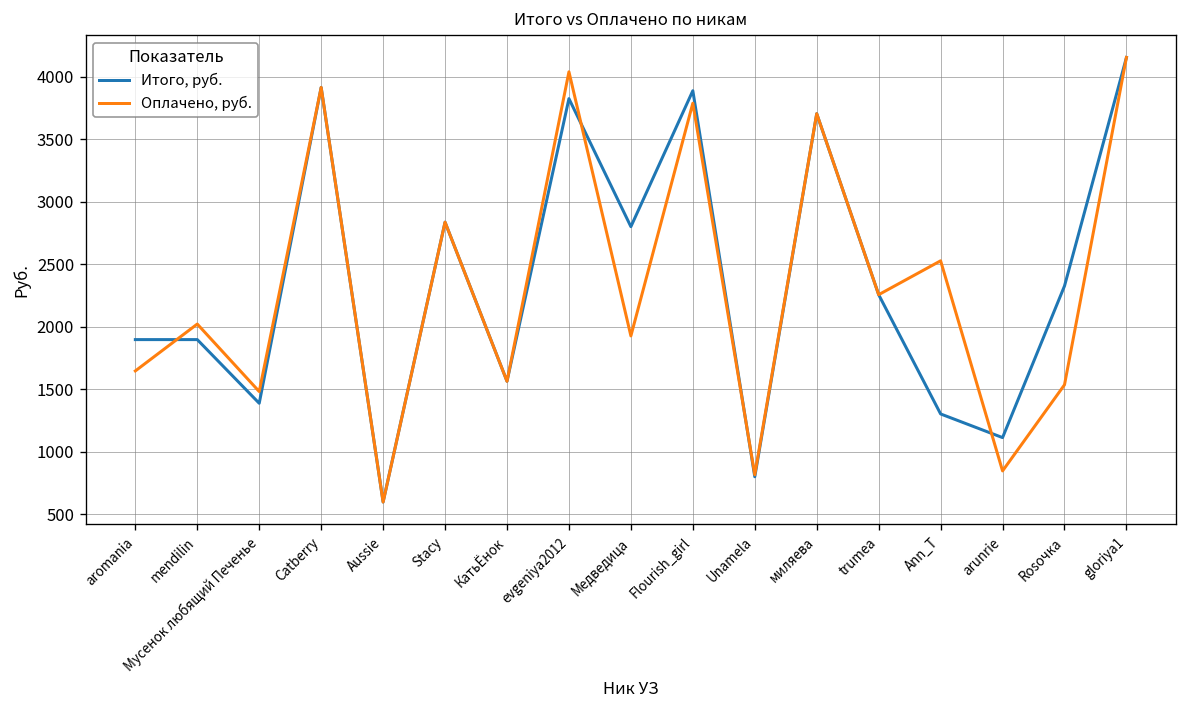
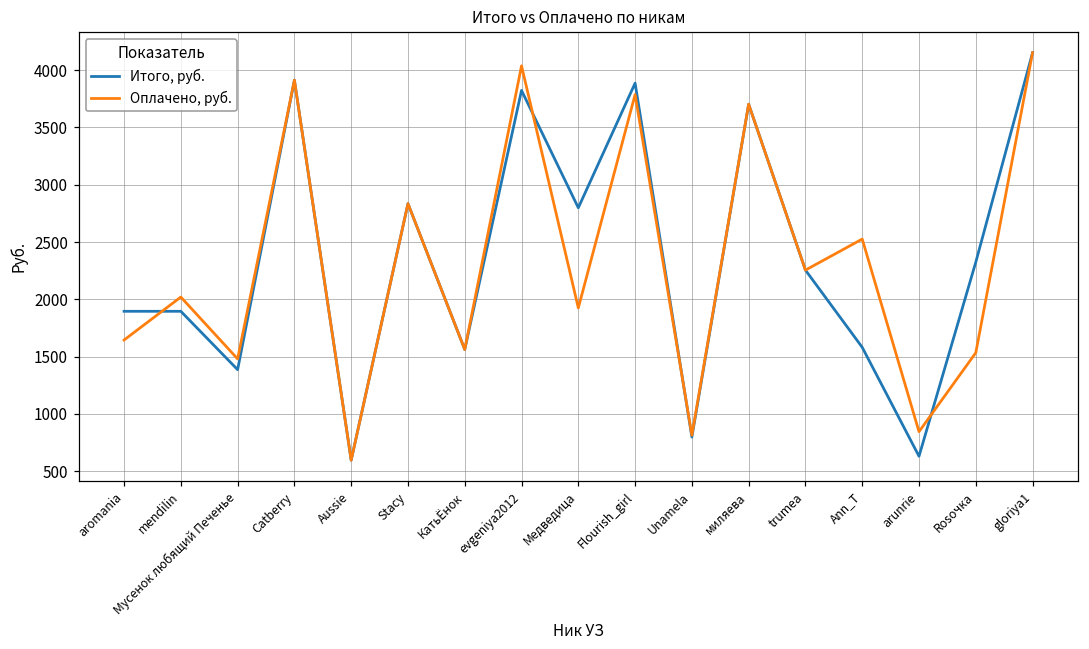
Итого, руб., Ann_T: 1300 -> 1580
Итого, руб., arunrie: 1110 -> 630
